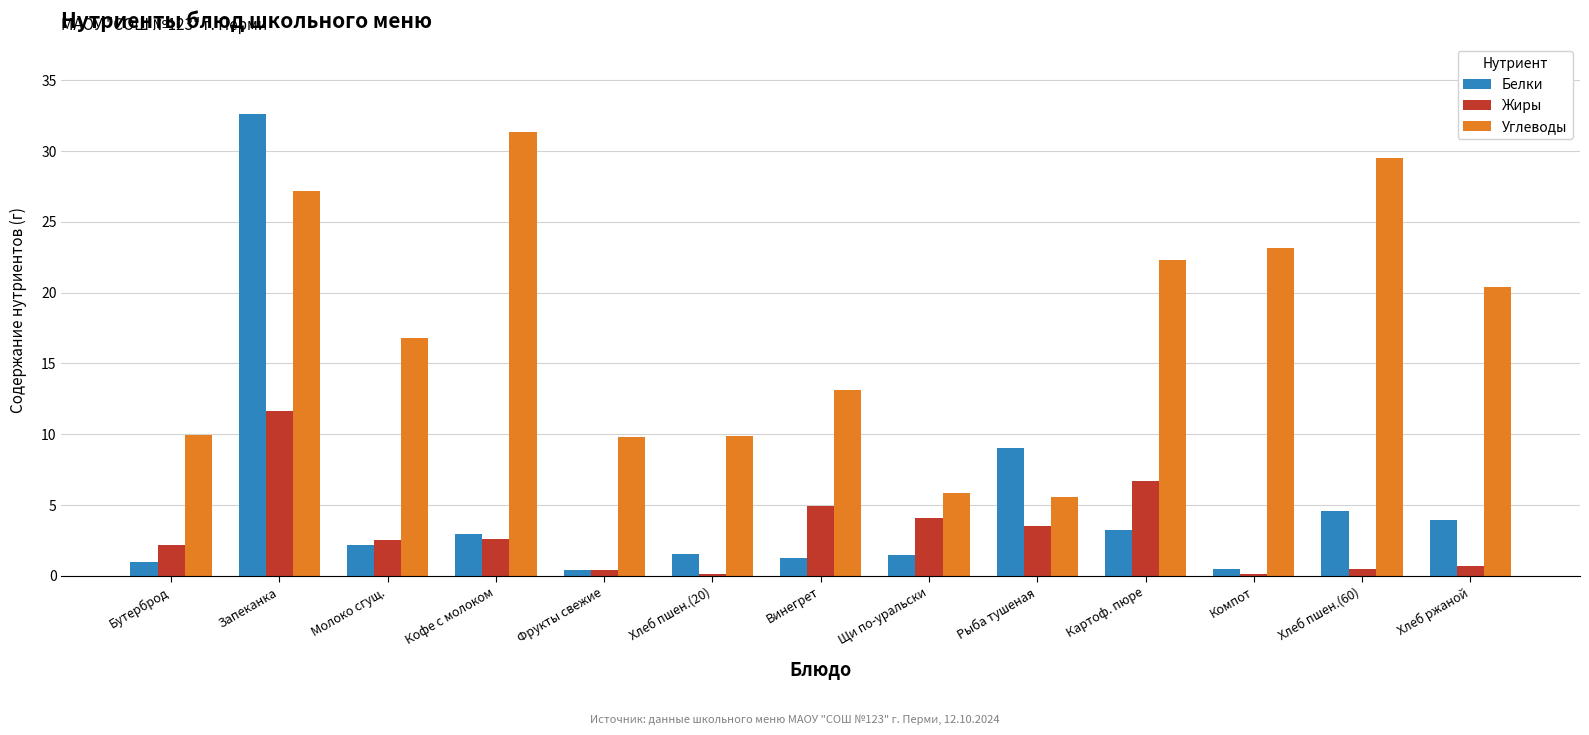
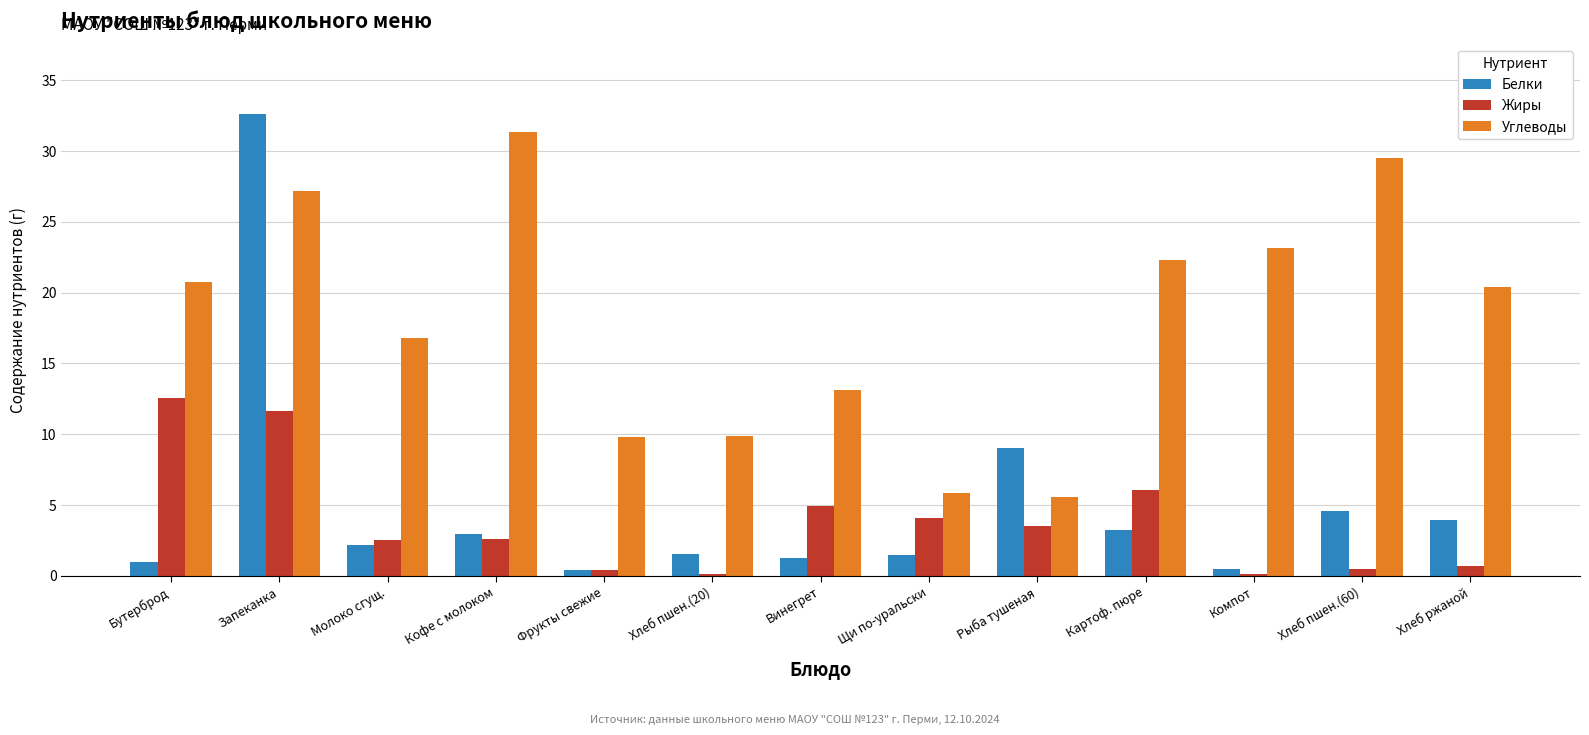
Жиры, Бутерброд: 2.2 -> 12.5
Углеводы, Бутерброд: 10.0 -> 20.7
Жиры, Картоф. пюре: 6.7 -> 6.0
